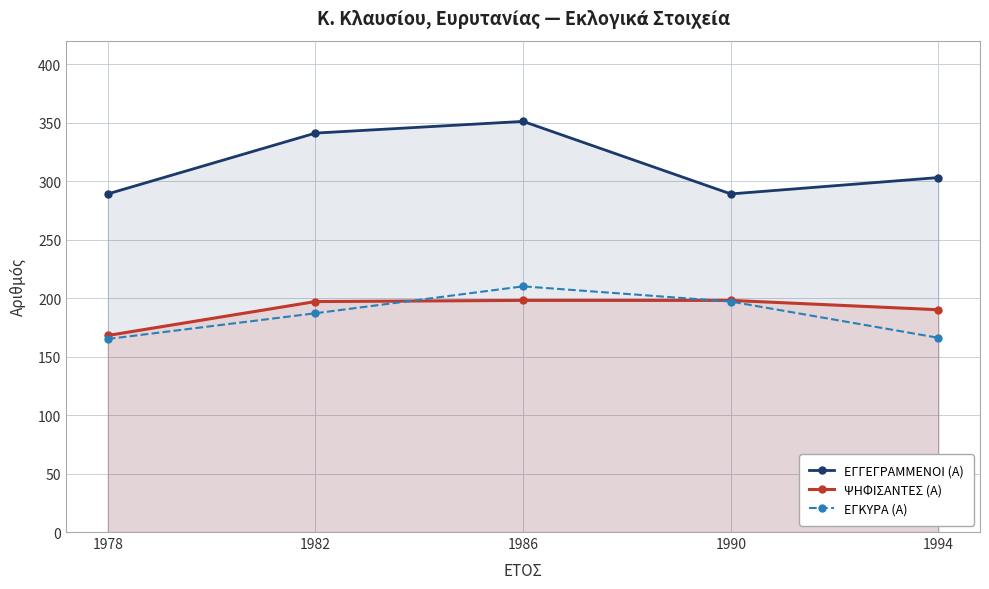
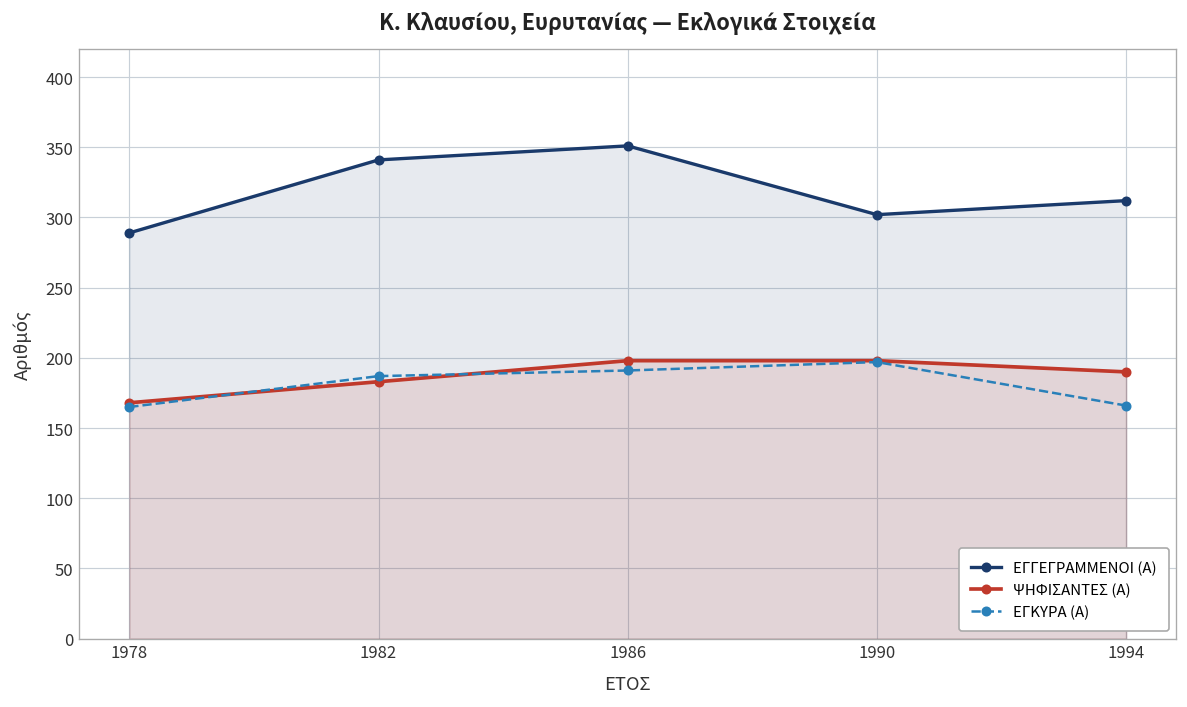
ΨΗΦΙΣΑΝΤΕΣ (Α), 1982: 197 -> 183
ΕΓΚΥΡΑ (Α), 1986: 210 -> 191
ΕΓΓΕΓΡΑΜΜΕΝΟΙ (Α), 1990: 289 -> 302
ΕΓΓΕΓΡΑΜΜΕΝΟΙ (Α), 1994: 303 -> 312
